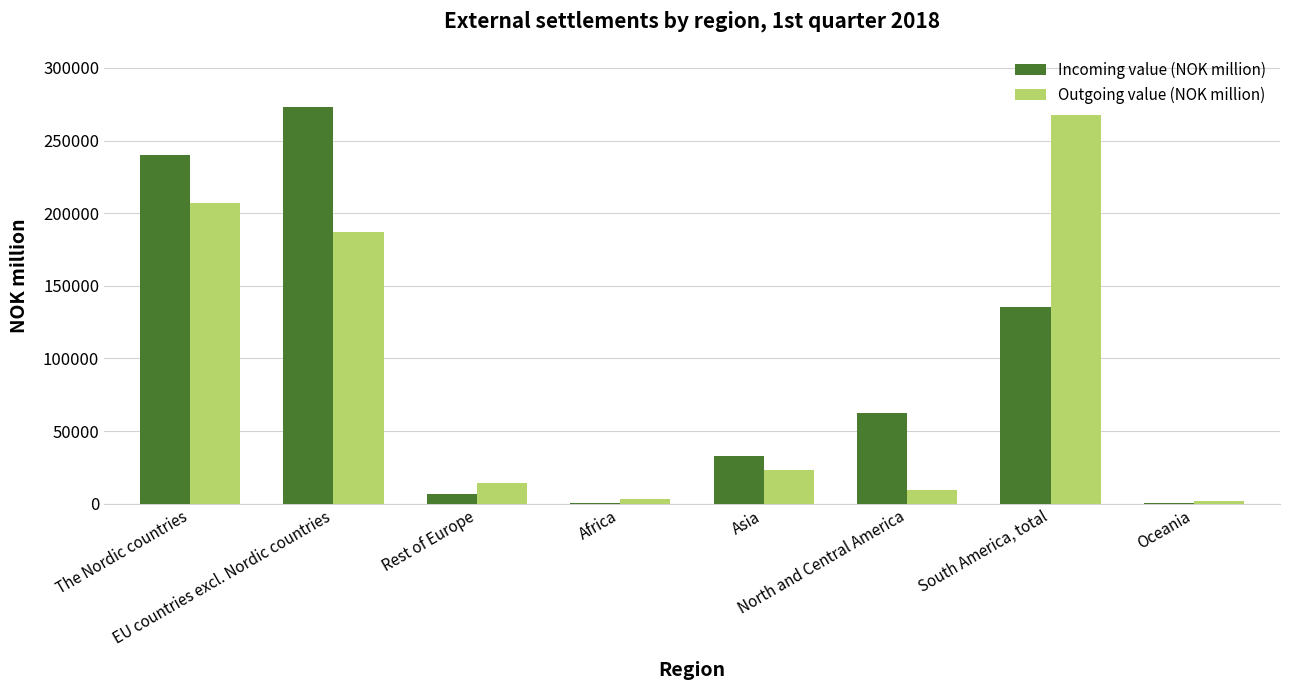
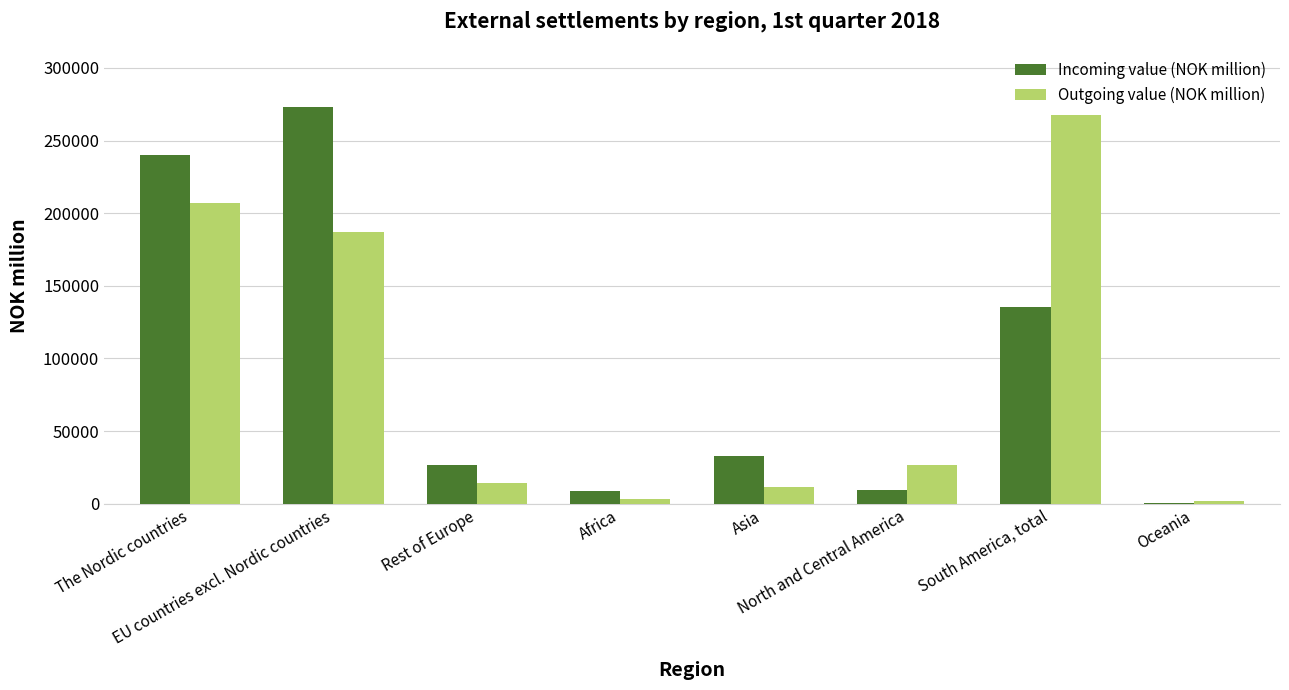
Incoming value (NOK million), Rest of Europe: 7000 -> 27000
Incoming value (NOK million), Africa: 1000 -> 9000
Outgoing value (NOK million), Asia: 23000 -> 11000
Incoming value (NOK million), North and Central America: 63000 -> 9000
Outgoing value (NOK million), North and Central America: 9000 -> 26000
